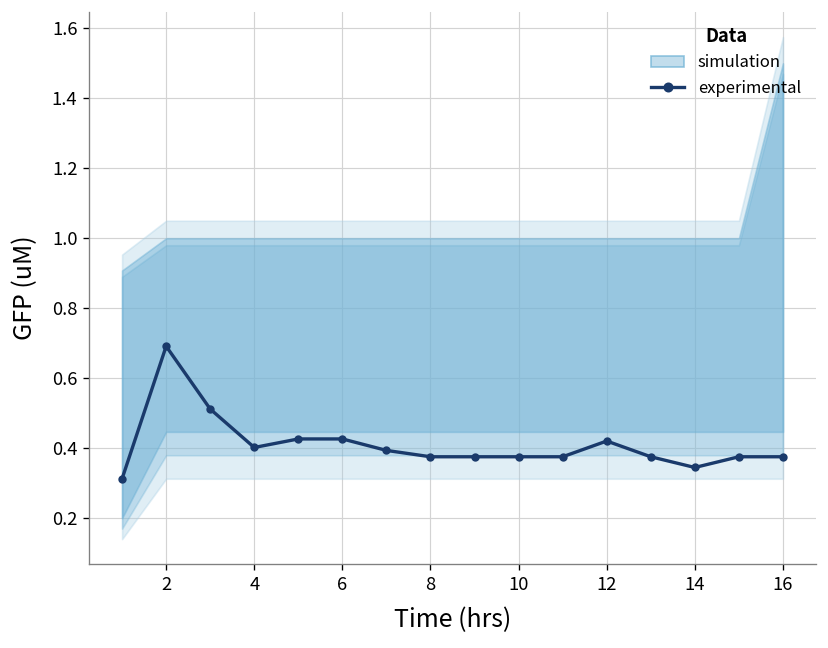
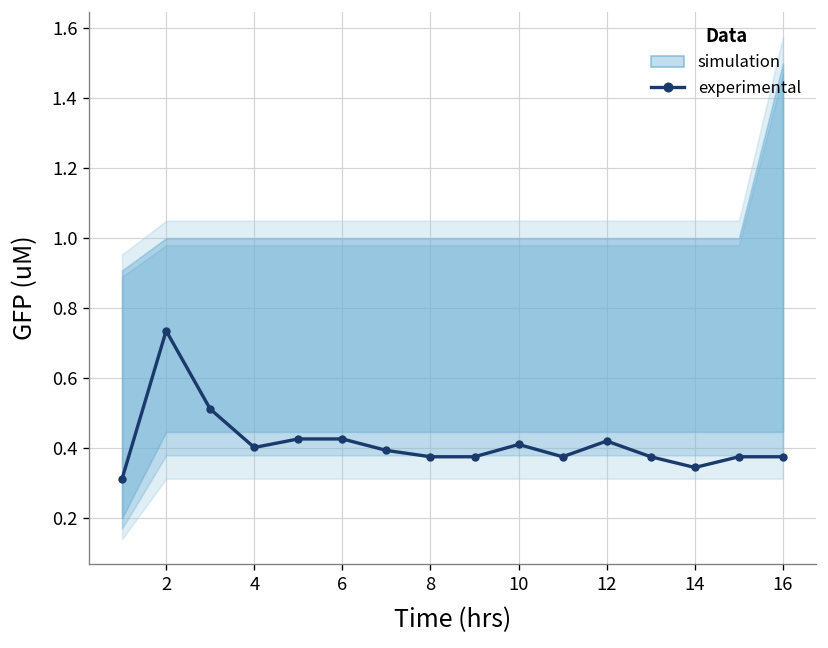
experimental, 2: 0.69 -> 0.74
experimental, 10: 0.38 -> 0.41
